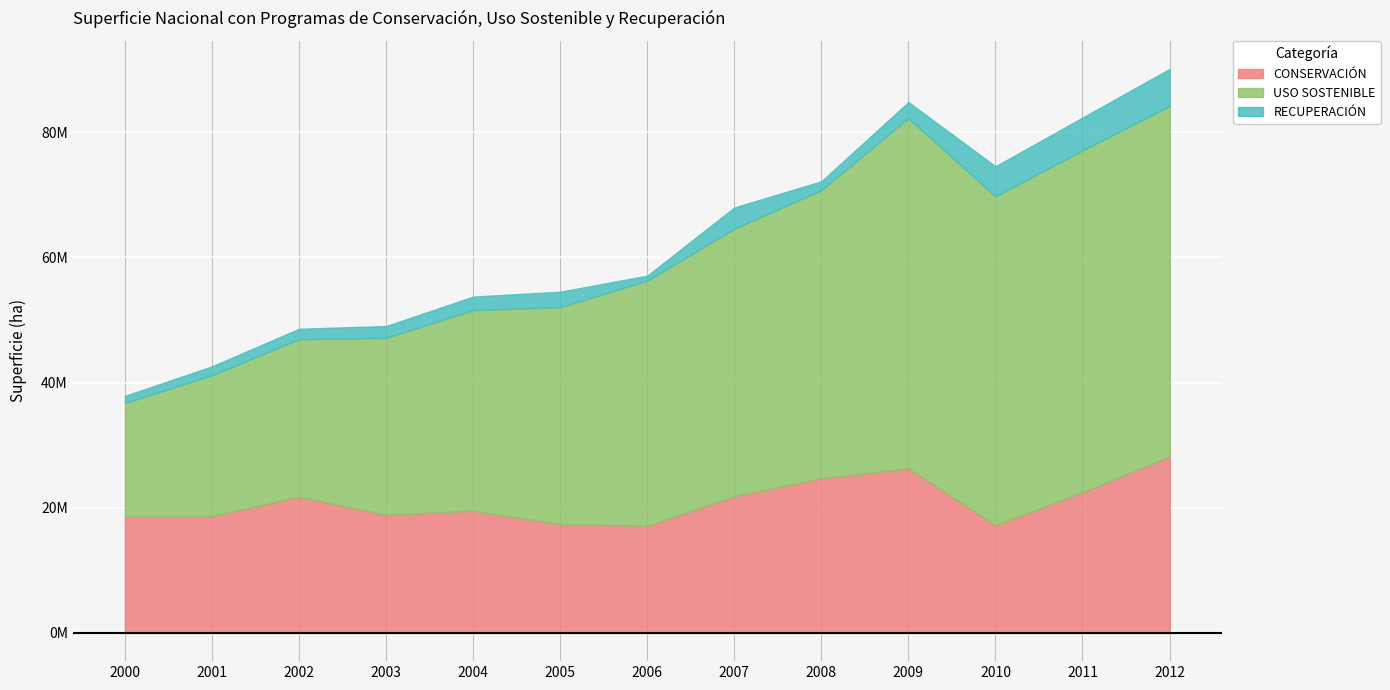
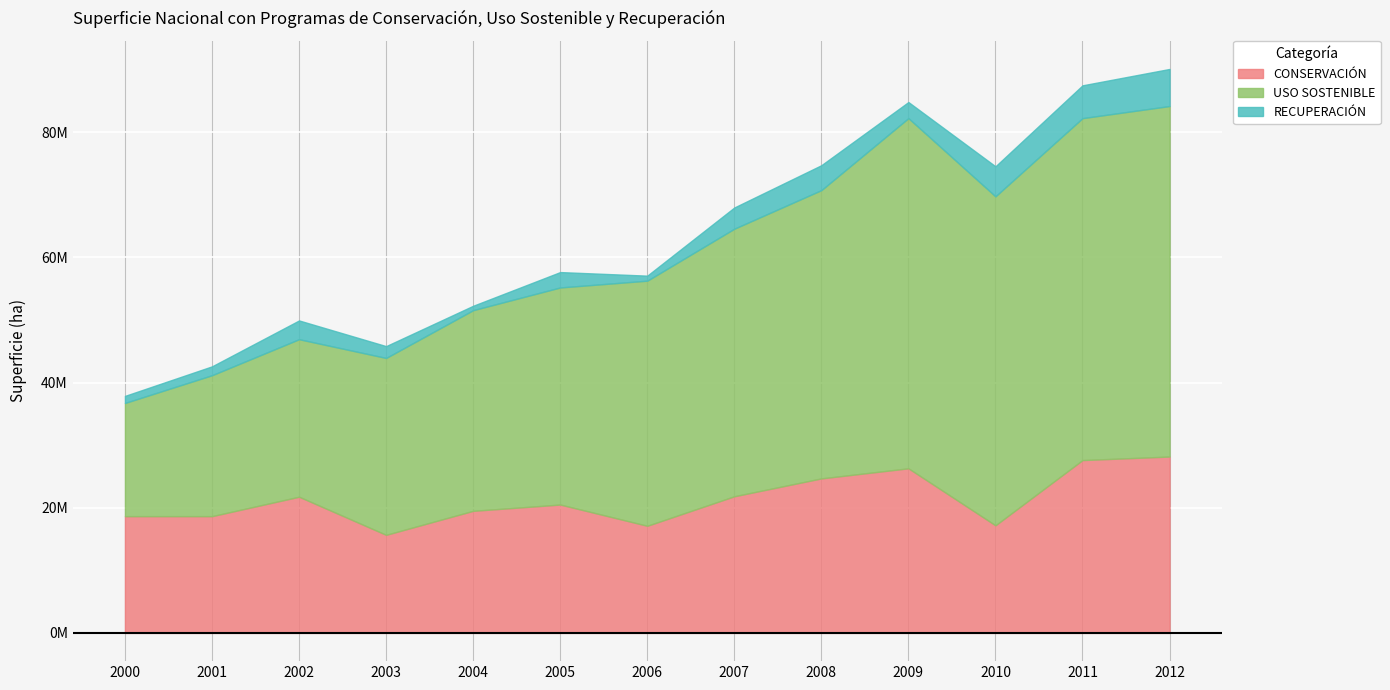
RECUPERACIÓN, 2002: 2000000 -> 3000000
CONSERVACIÓN, 2003: 19000000 -> 16000000
RECUPERACIÓN, 2004: 2000000 -> 1000000
CONSERVACIÓN, 2005: 17000000 -> 21000000
RECUPERACIÓN, 2008: 1000000 -> 4000000
CONSERVACIÓN, 2011: 22000000 -> 28000000
